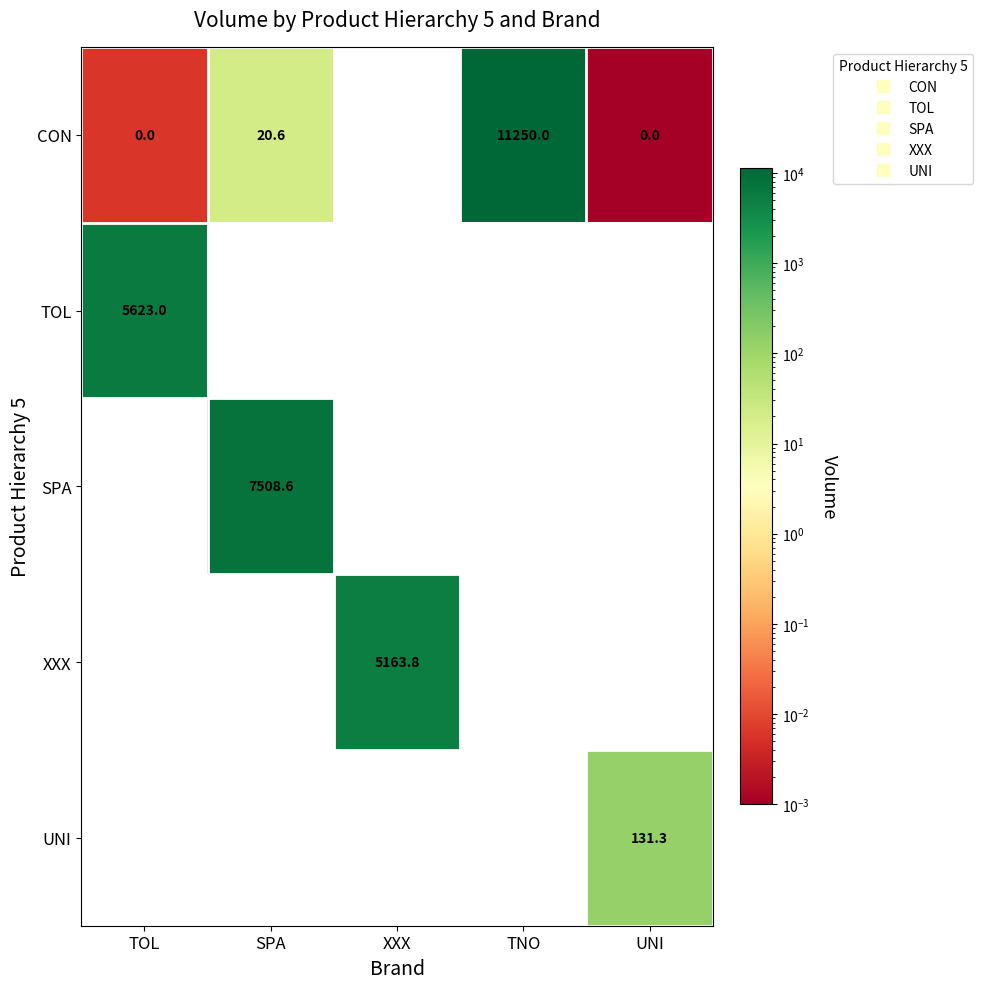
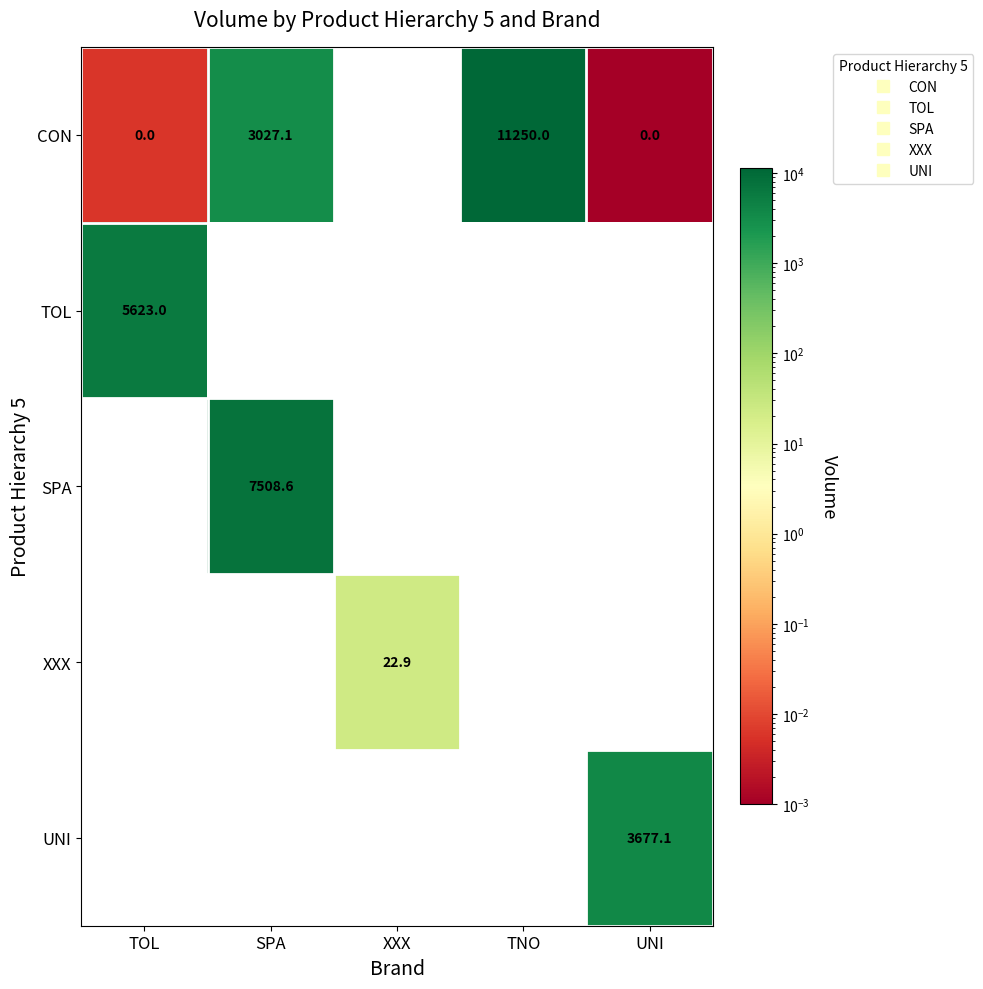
CON, SPA: 20.6 -> 3027.1
XXX, XXX: 5163.8 -> 22.9
UNI, UNI: 131.3 -> 3677.1
